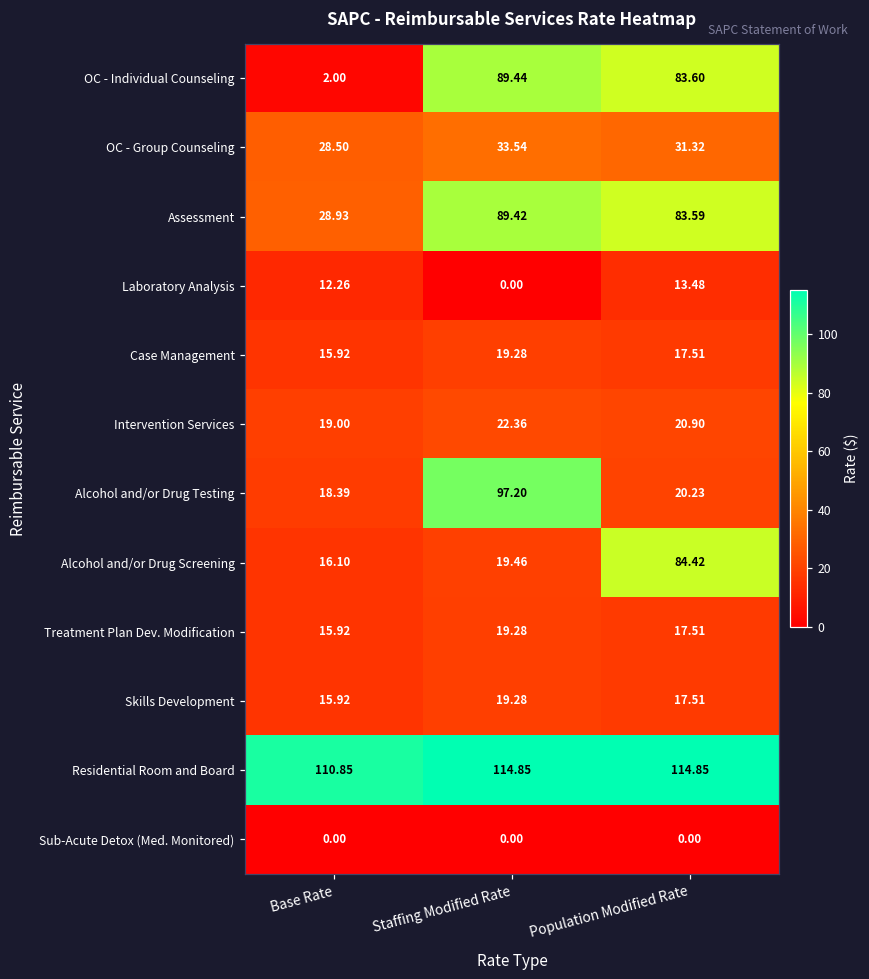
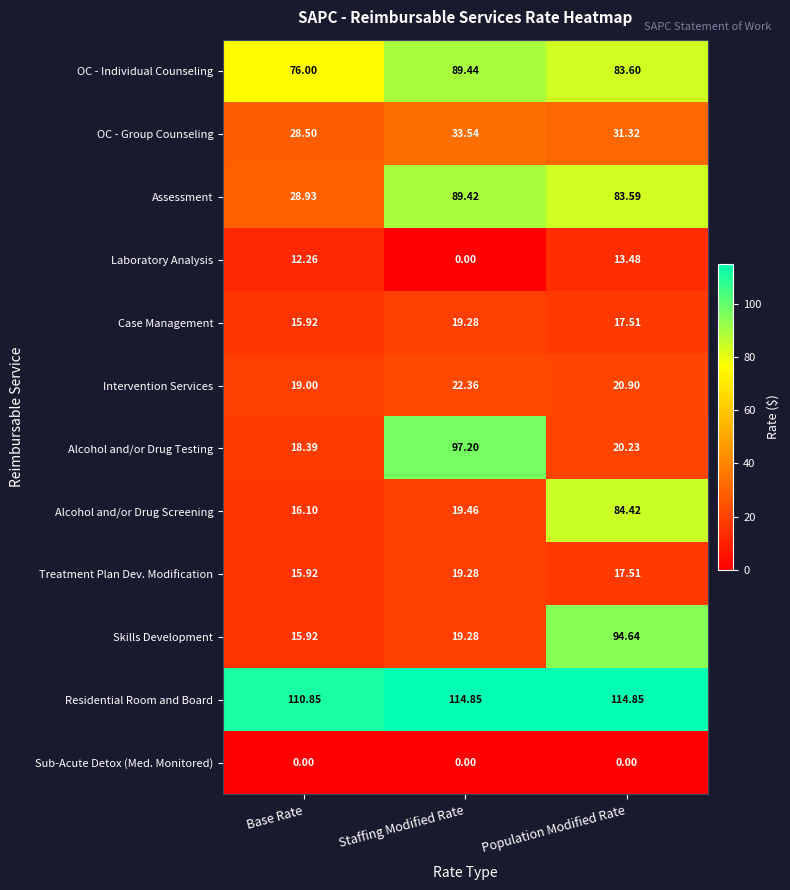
OC - Individual Counseling, Base Rate: 2.00 -> 76.00
Skills Development, Population Modified Rate: 17.51 -> 94.64
